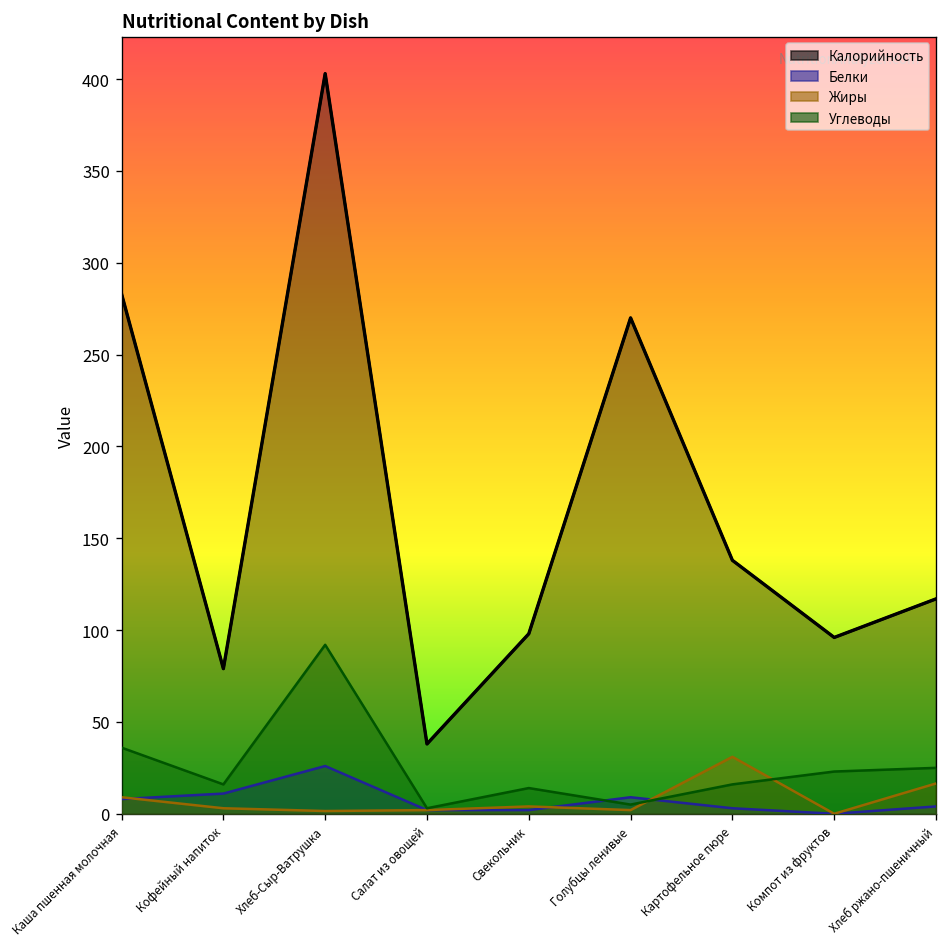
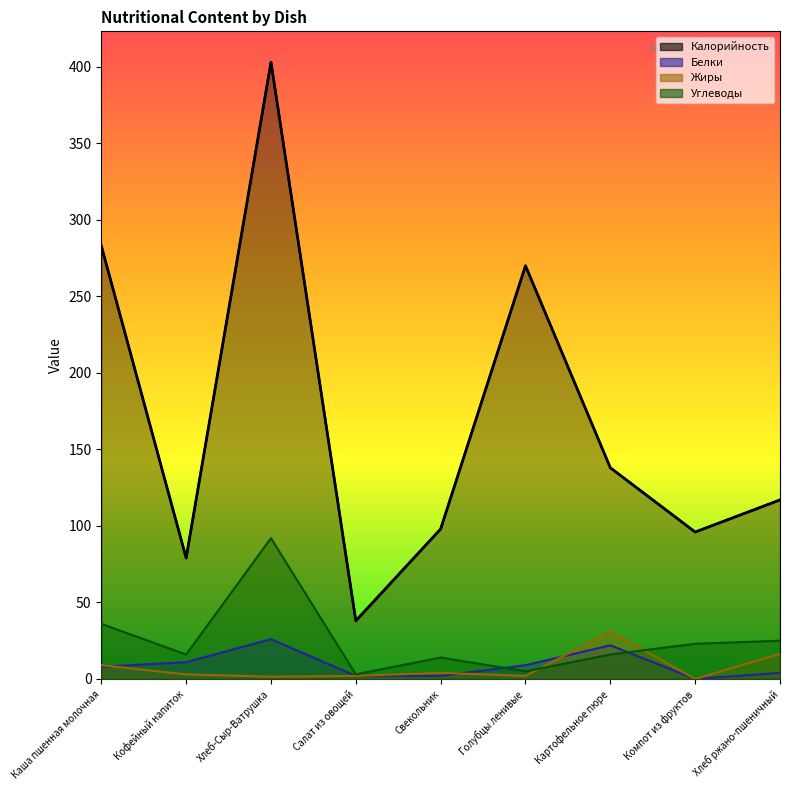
Белки, Картофельное пюре: 3 -> 22
